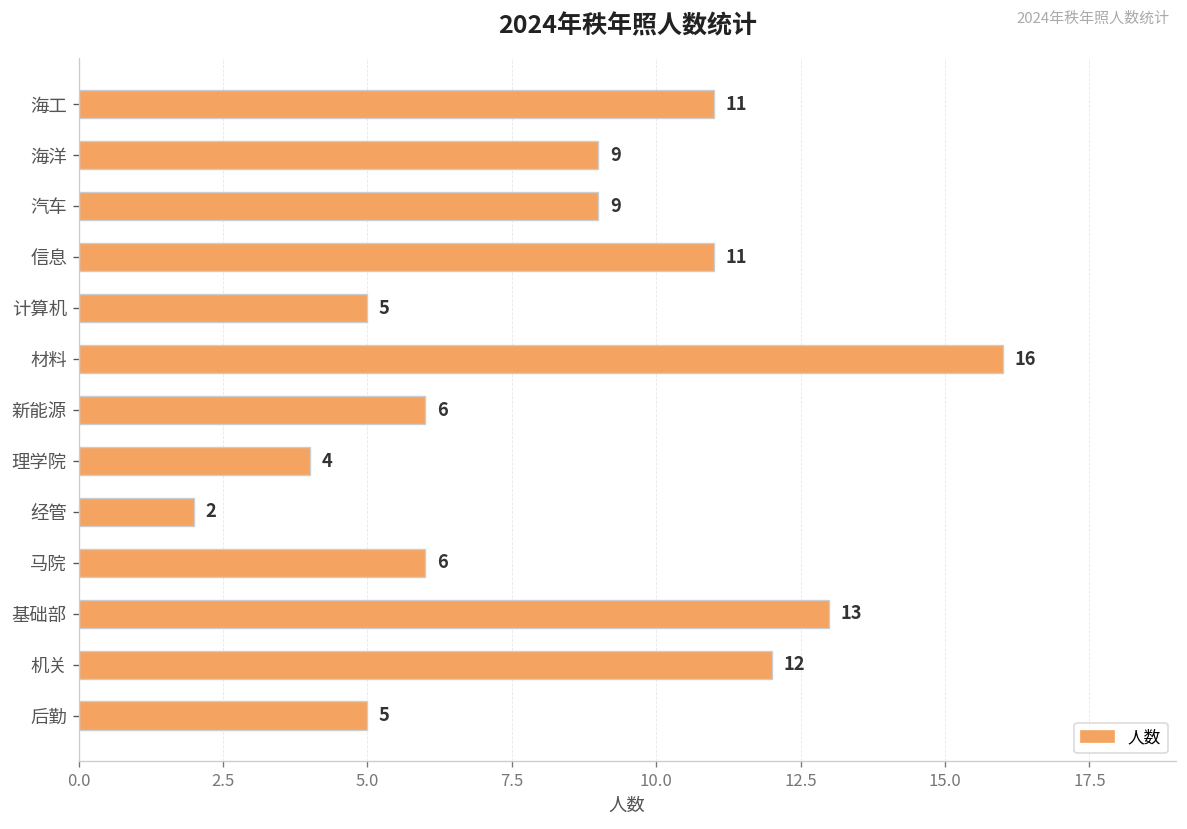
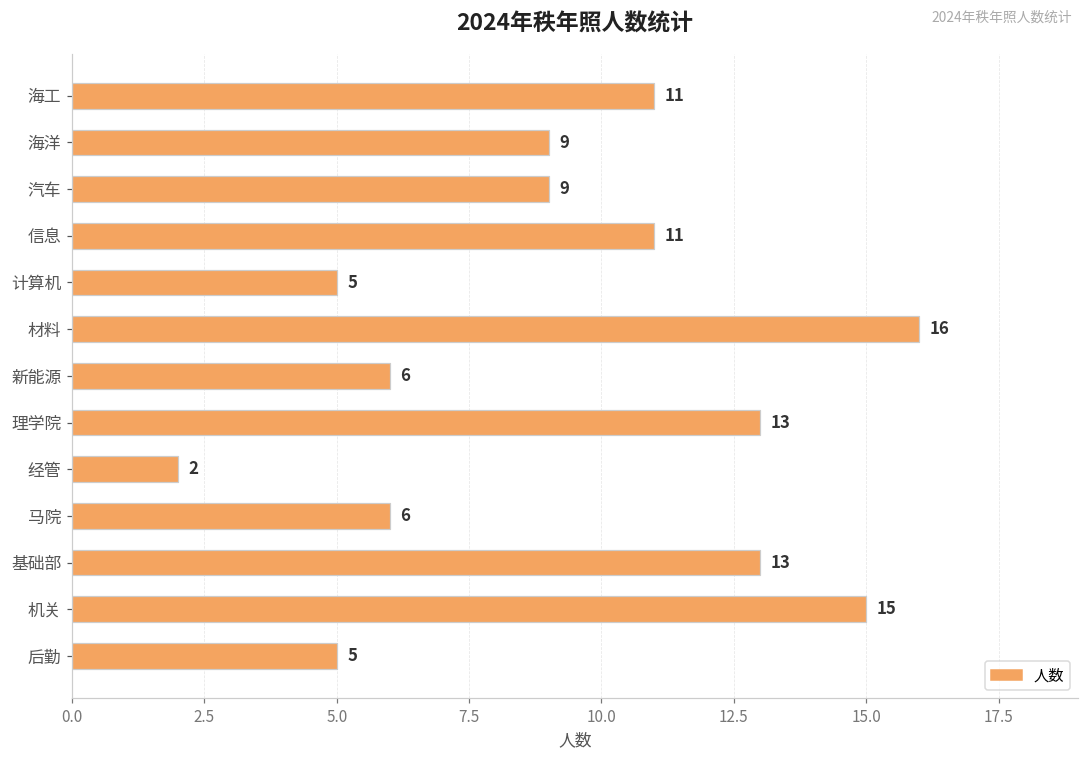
理学院: 4 -> 13
机关: 12 -> 15
